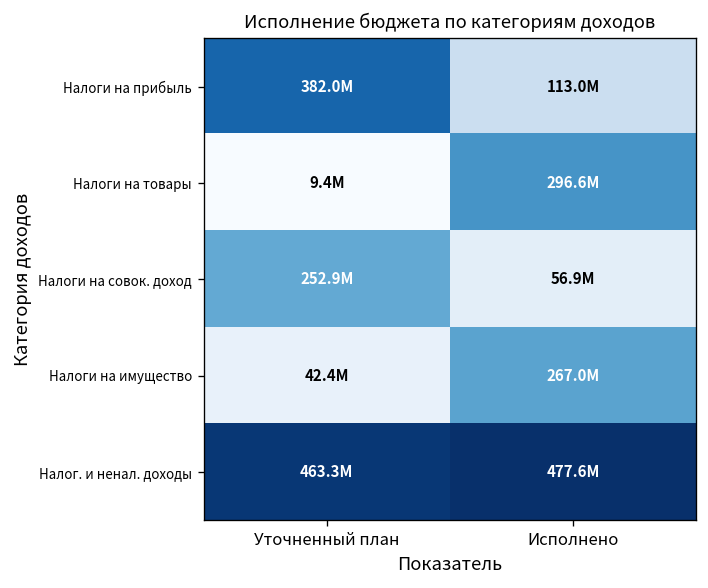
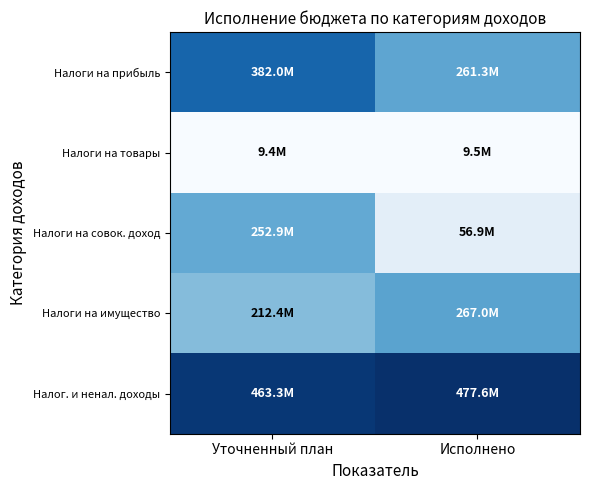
Налоги на прибыль, Исполнено: 113.0М -> 261.3М
Налоги на товары, Исполнено: 296.6М -> 9.5М
Налоги на имущество, Уточненный план: 42.4М -> 212.4М
